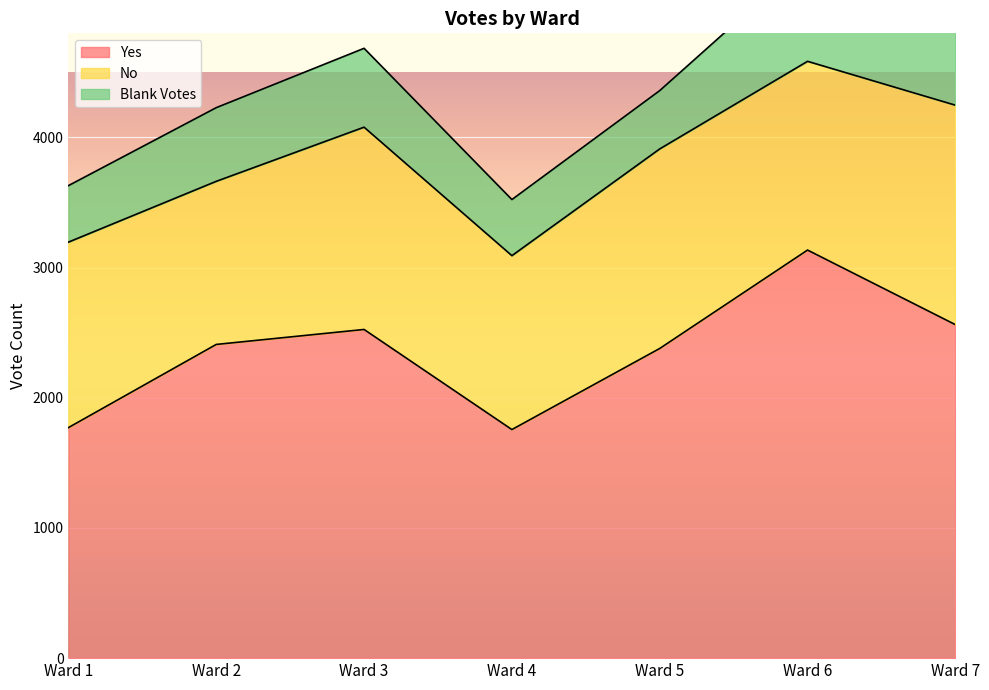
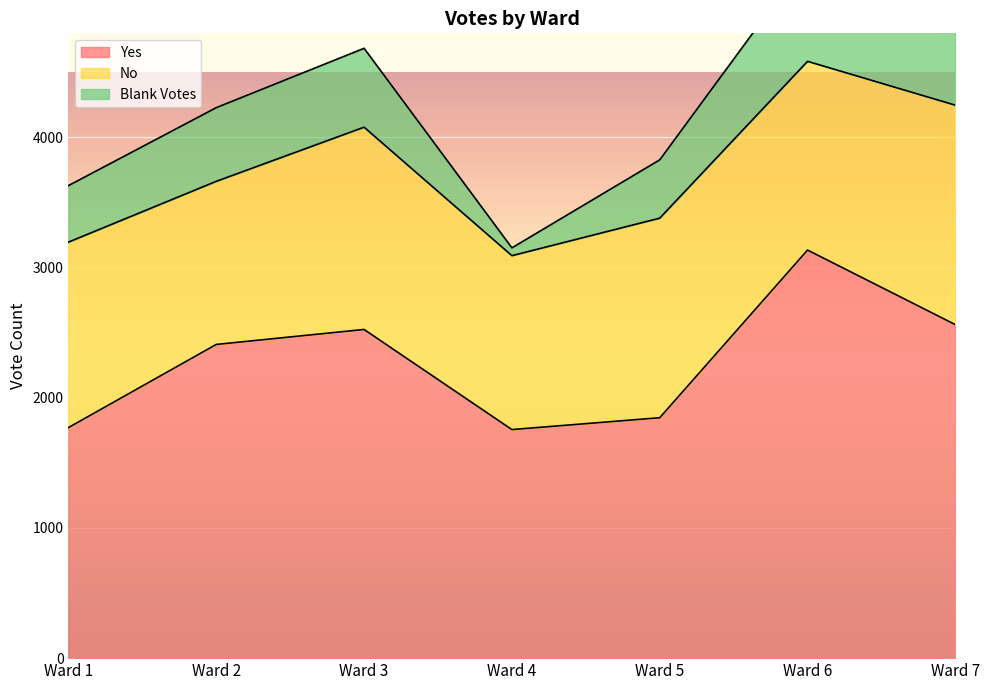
Blank Votes, Ward 4: 430 -> 60
Yes, Ward 5: 2380 -> 1850
